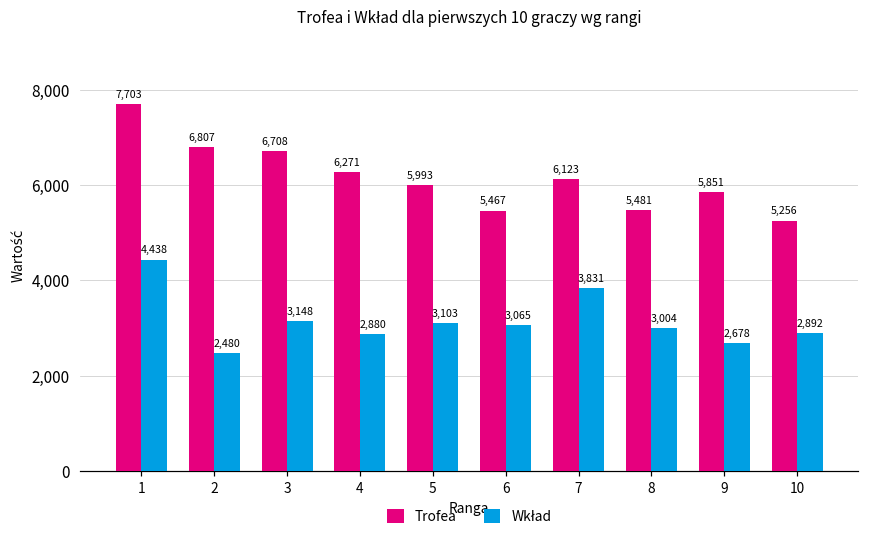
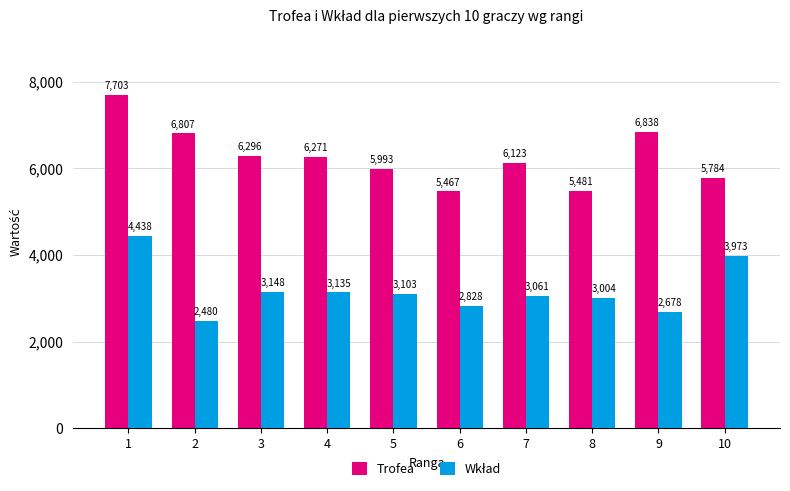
Trofea, 3: 6,708 -> 6,296
Wkład, 4: 2,880 -> 3,135
Wkład, 6: 3,065 -> 2,828
Wkład, 7: 3,831 -> 3,061
Trofea, 9: 5,851 -> 6,838
Trofea, 10: 5,256 -> 5,784
Wkład, 10: 2,892 -> 3,973
